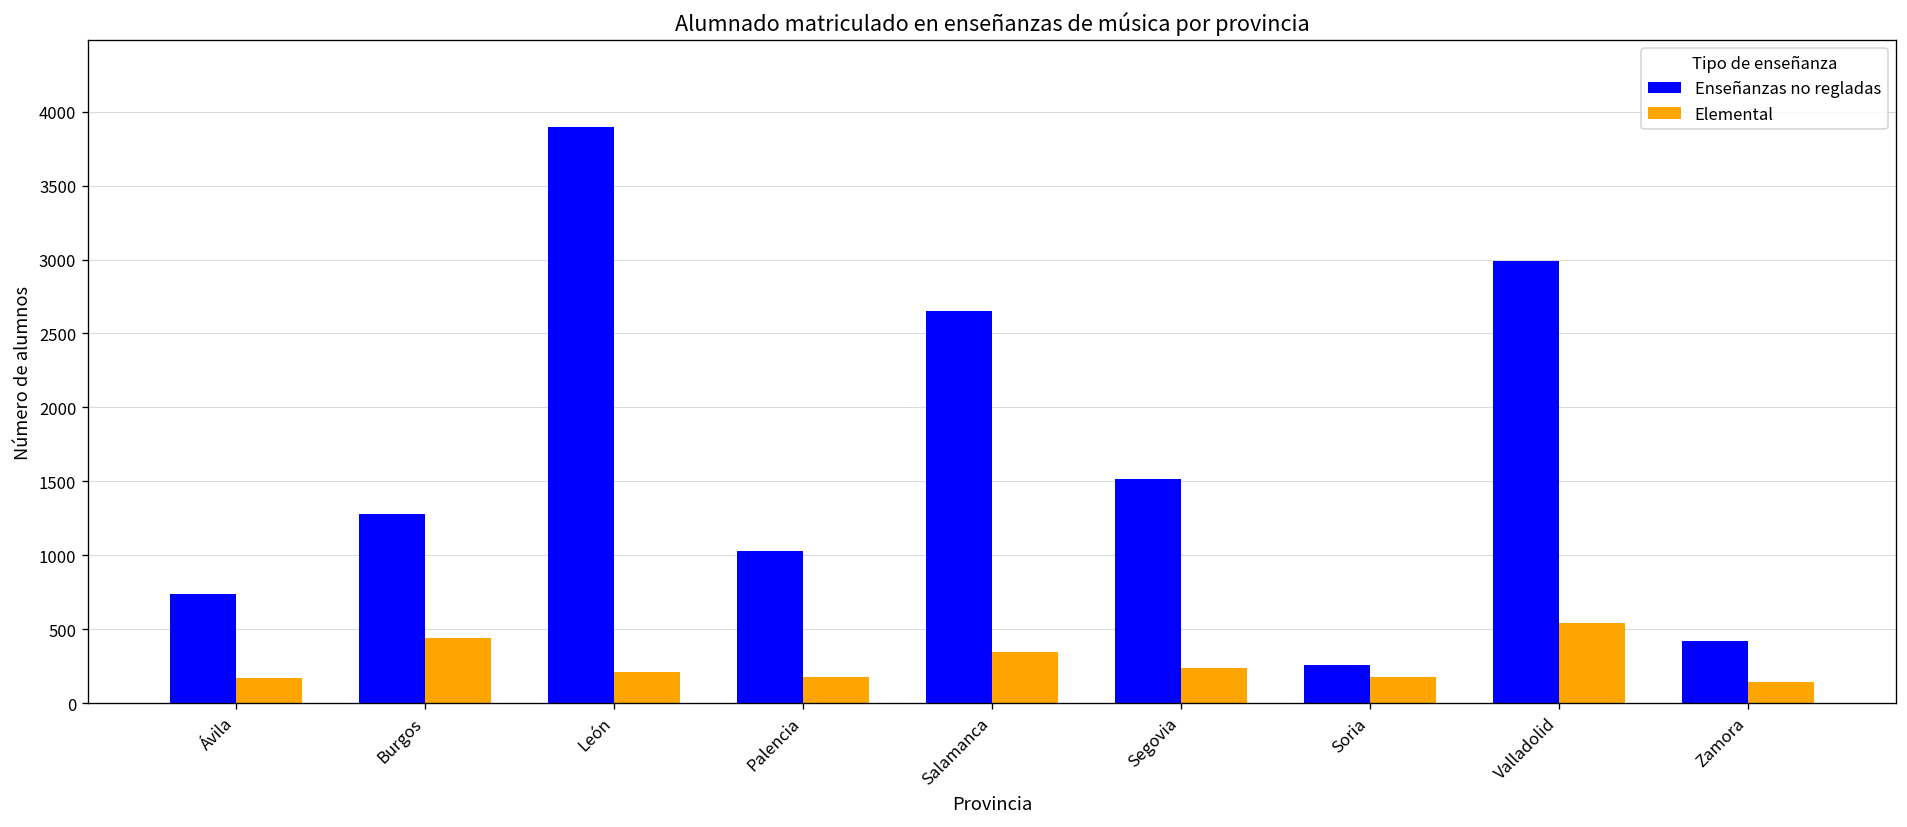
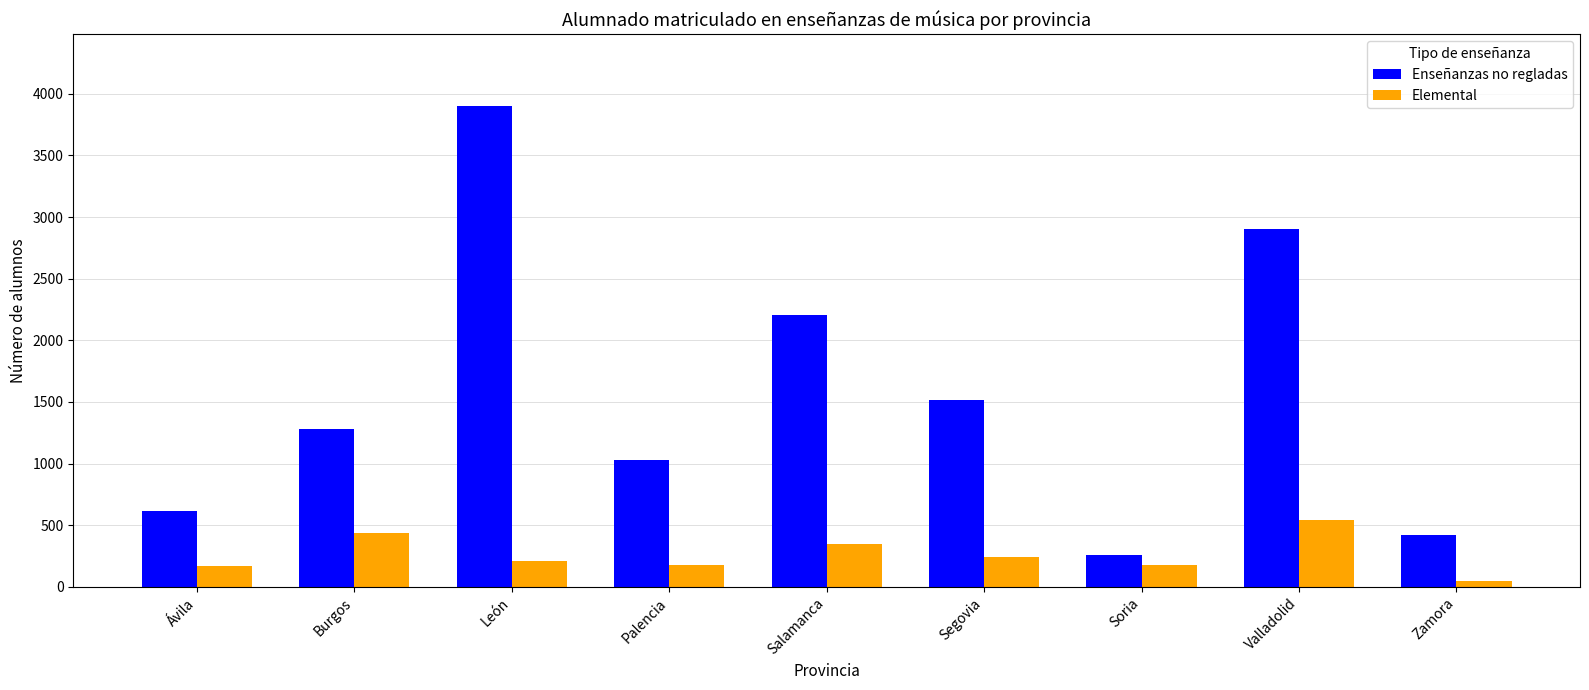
Enseñanzas no regladas, Ávila: 740 -> 610
Enseñanzas no regladas, Salamanca: 2650 -> 2210
Enseñanzas no regladas, Valladolid: 2990 -> 2900
Elemental, Zamora: 150 -> 50
